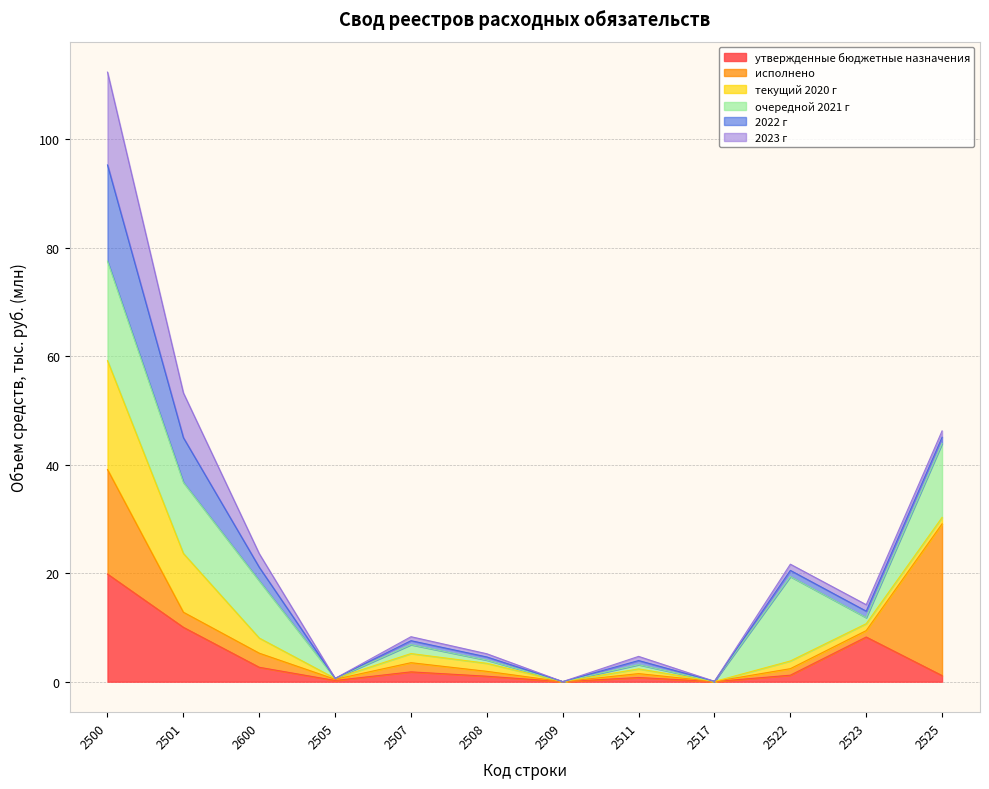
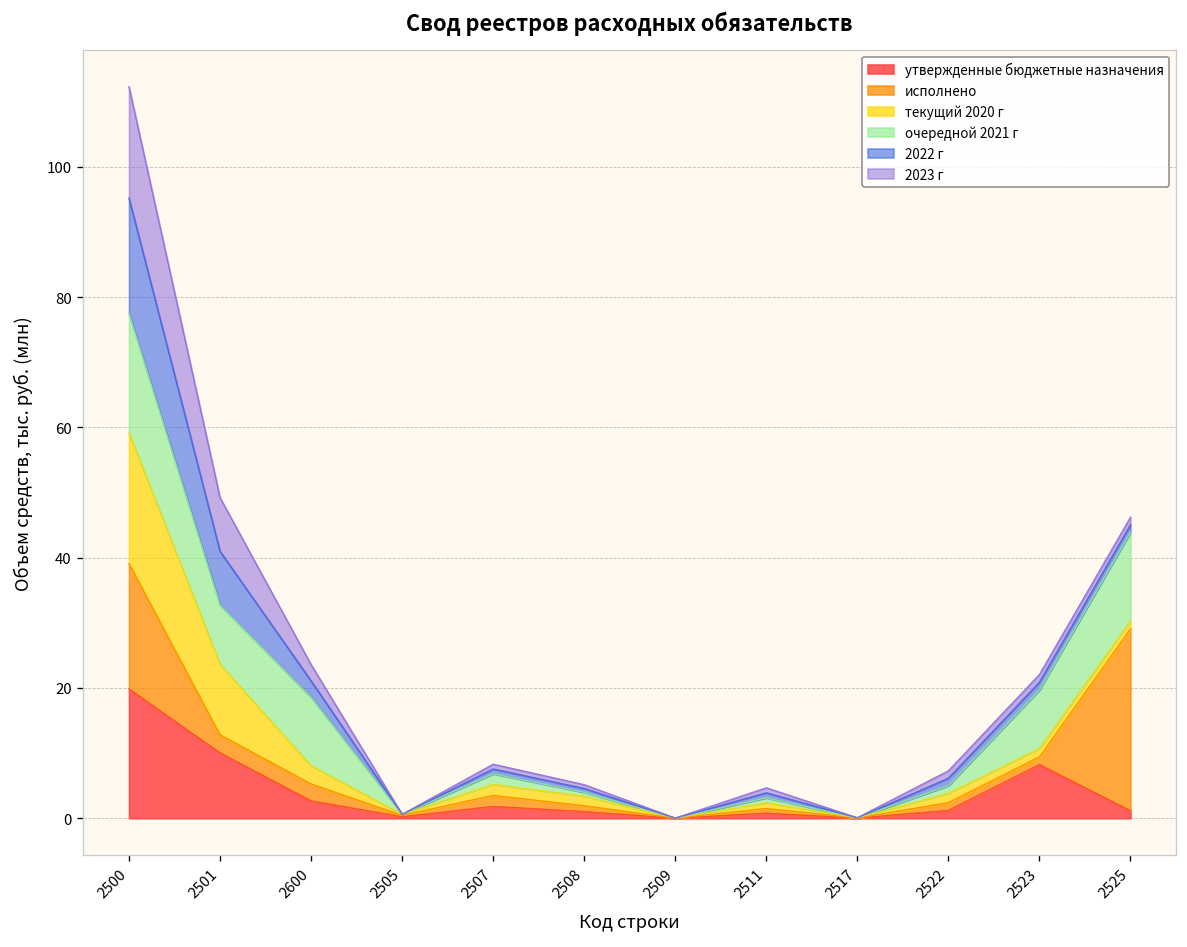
очередной 2021 г, 2501: 13 -> 9
очередной 2021 г, 2522: 16 -> 1
очередной 2021 г, 2523: 1 -> 9
